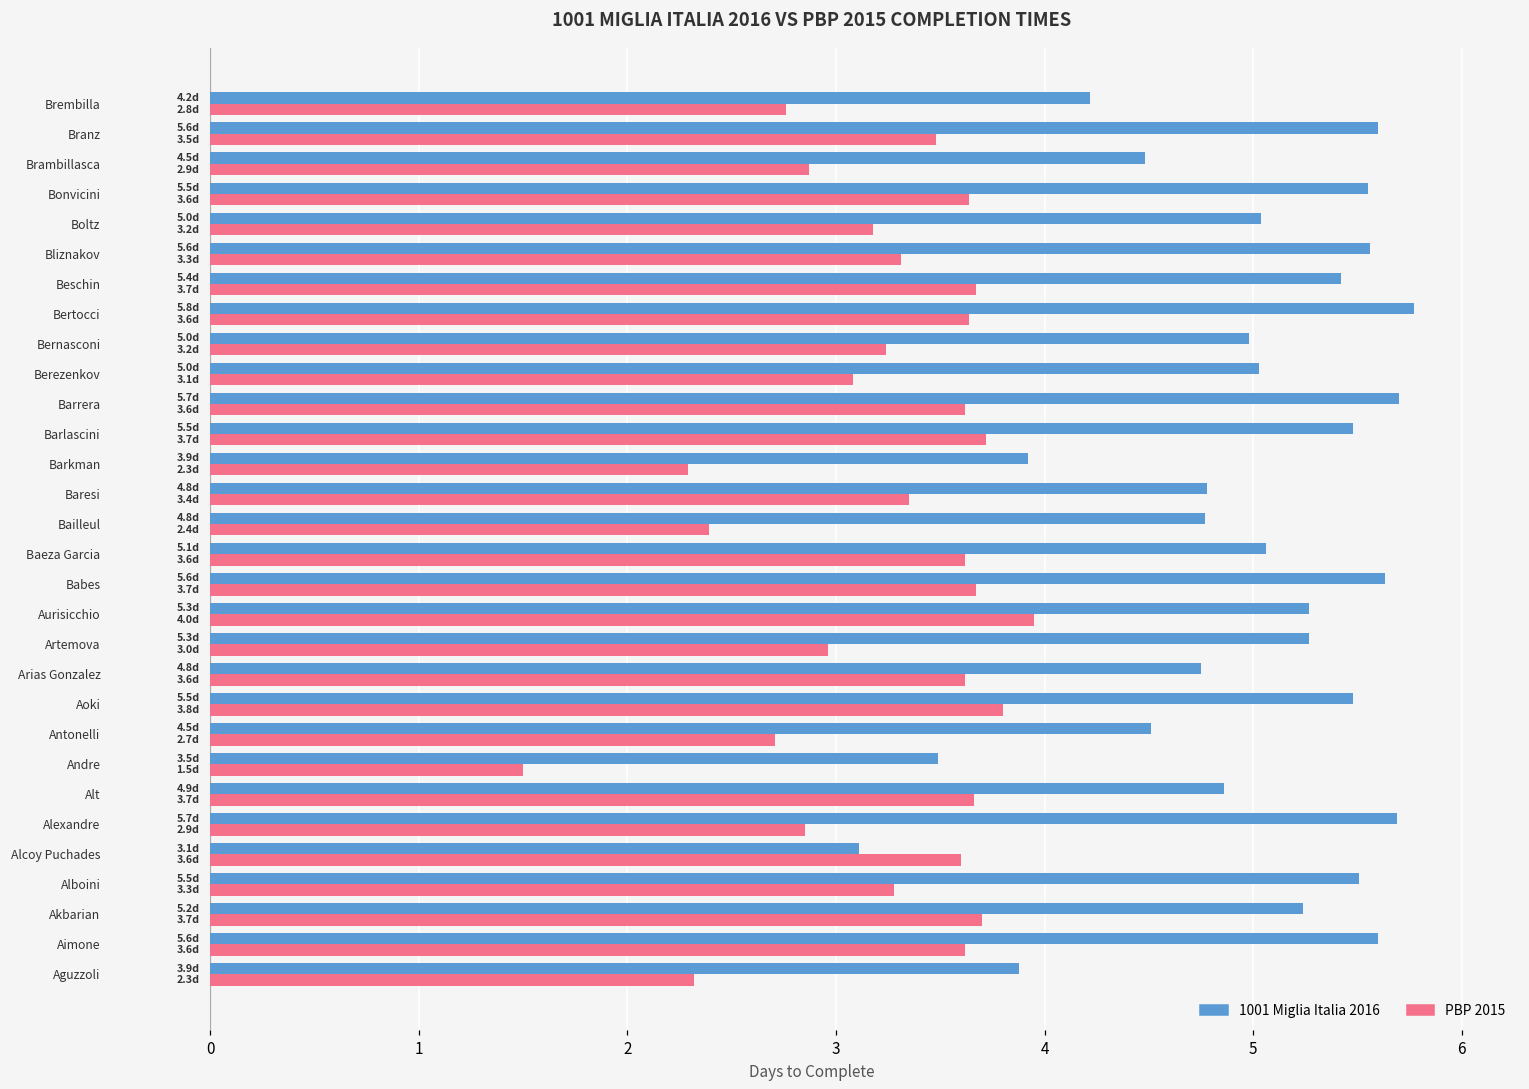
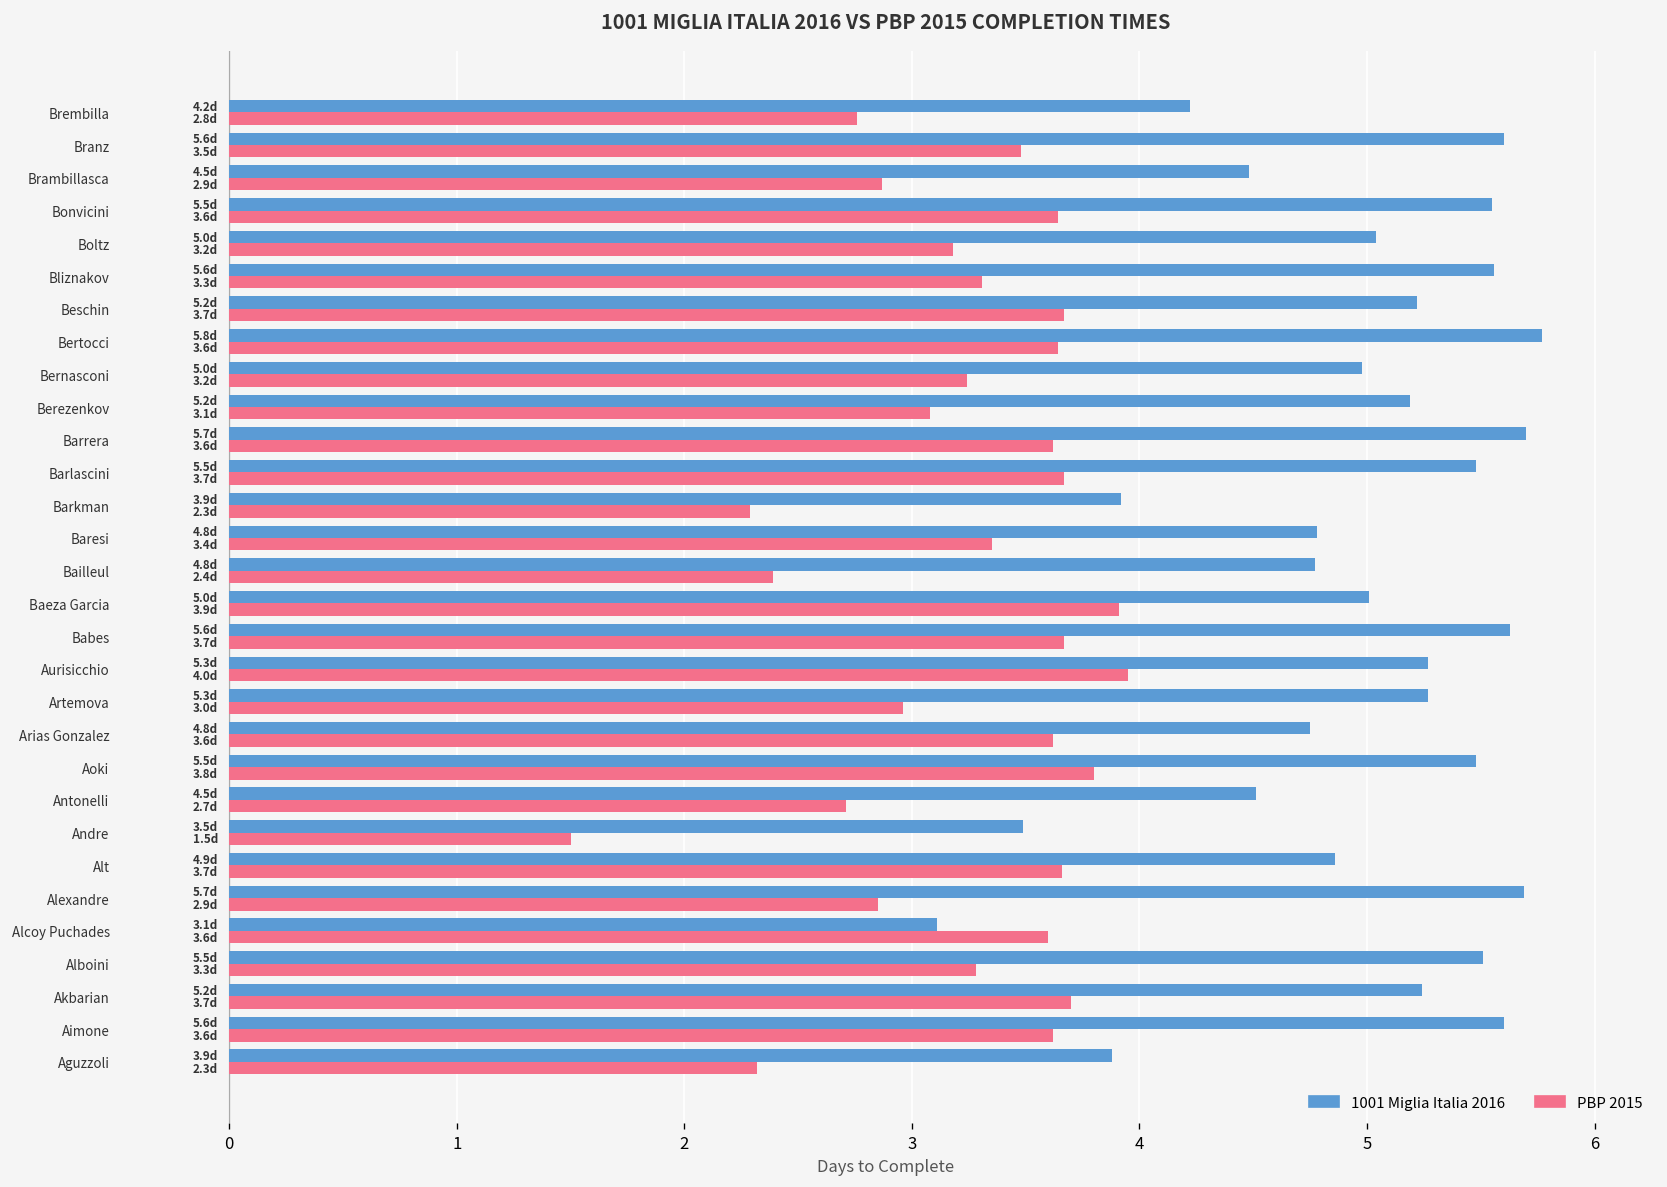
1001 Miglia Italia 2016, Beschin: 5.4d -> 5.2d
1001 Miglia Italia 2016, Berezenkov: 5.0d -> 5.2d
PBP 2015, Barlascini: 3.72 -> 3.67
1001 Miglia Italia 2016, Baeza Garcia: 5.1d -> 5.0d
PBP 2015, Baeza Garcia: 3.6d -> 3.9d
